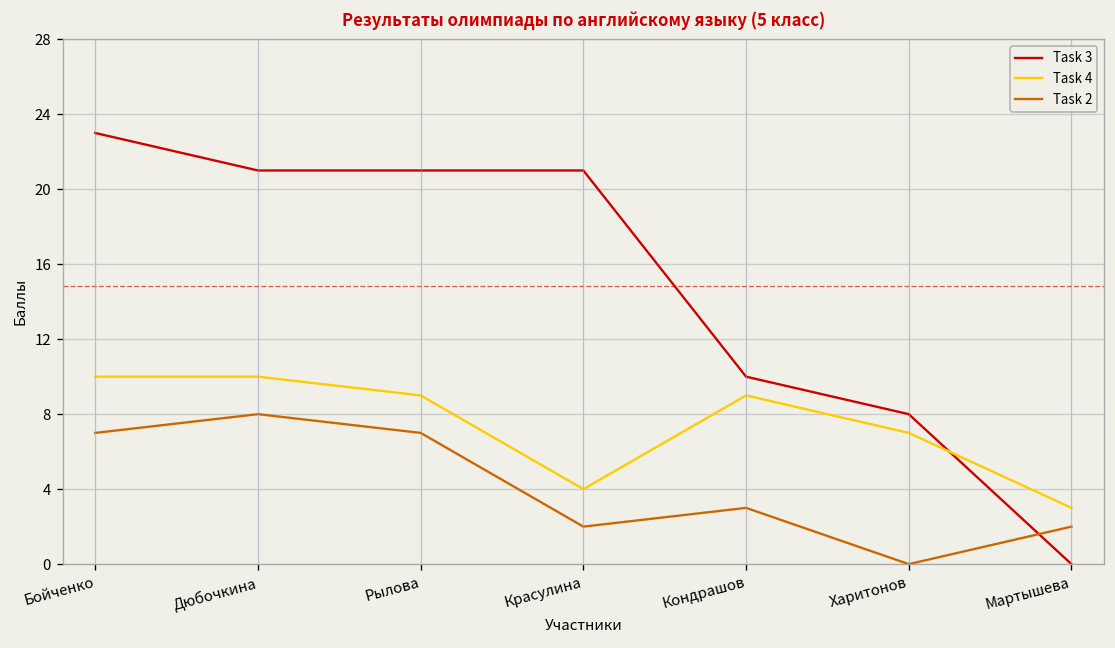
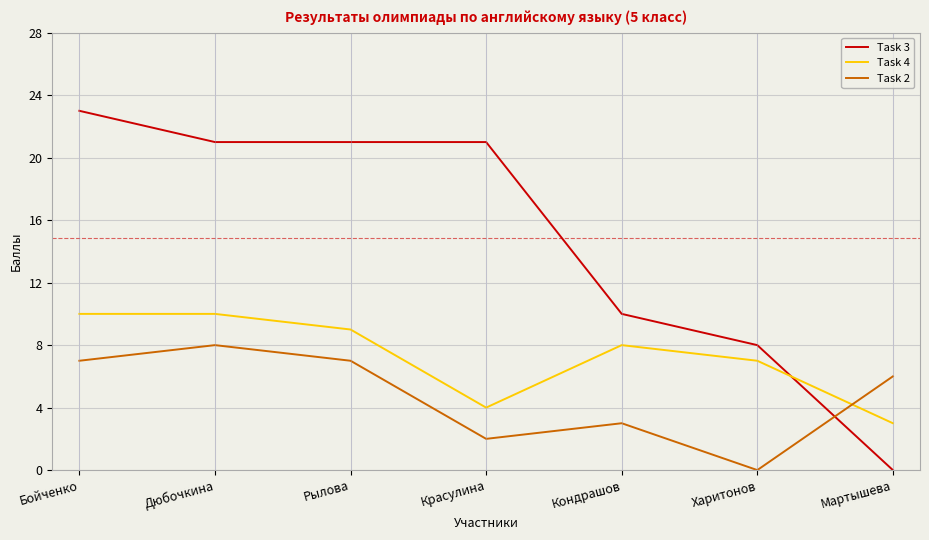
Task 4, Кондрашов: 9 -> 8
Task 2, Мартышева: 2 -> 6
